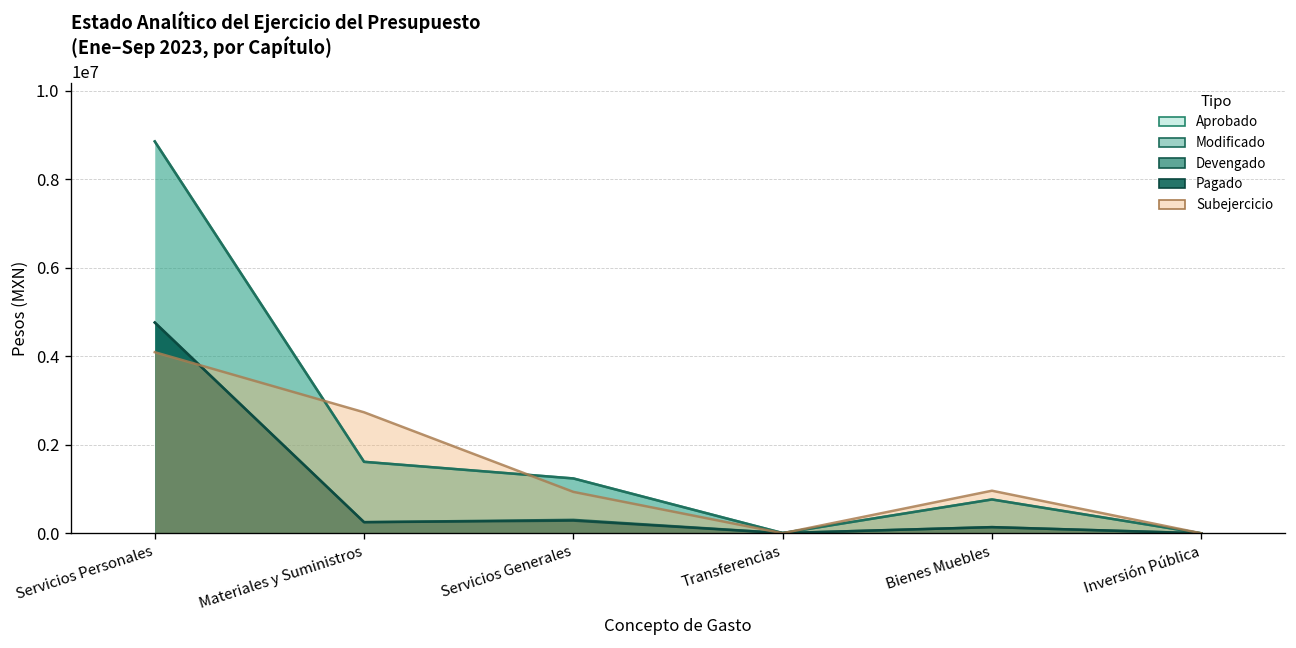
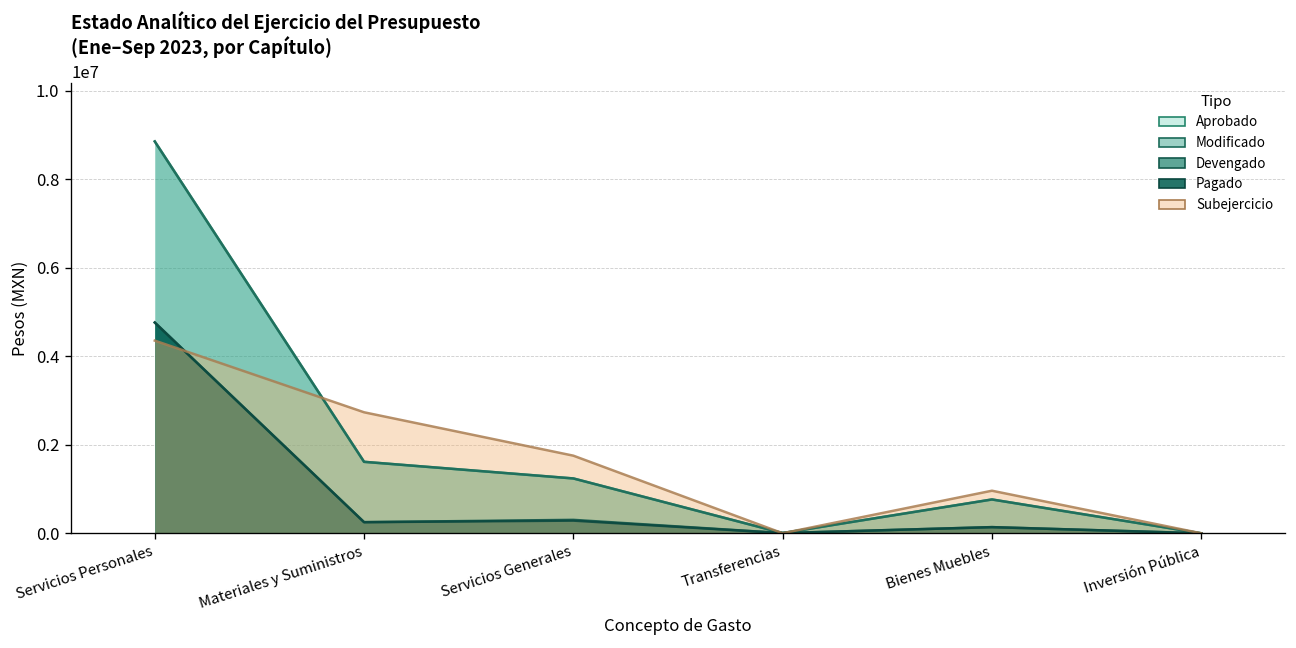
Subejercicio, Servicios Personales: 4100000 -> 4400000
Subejercicio, Servicios Generales: 900000 -> 1800000
